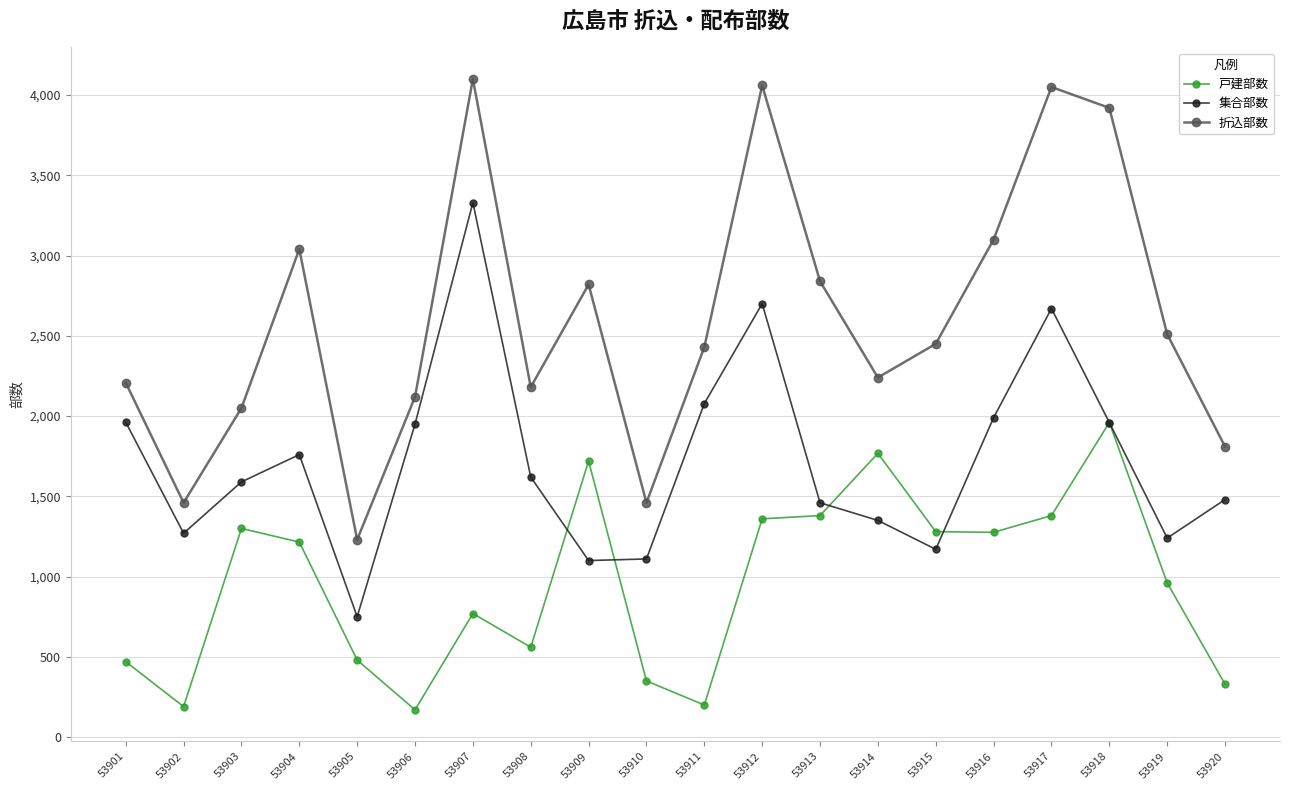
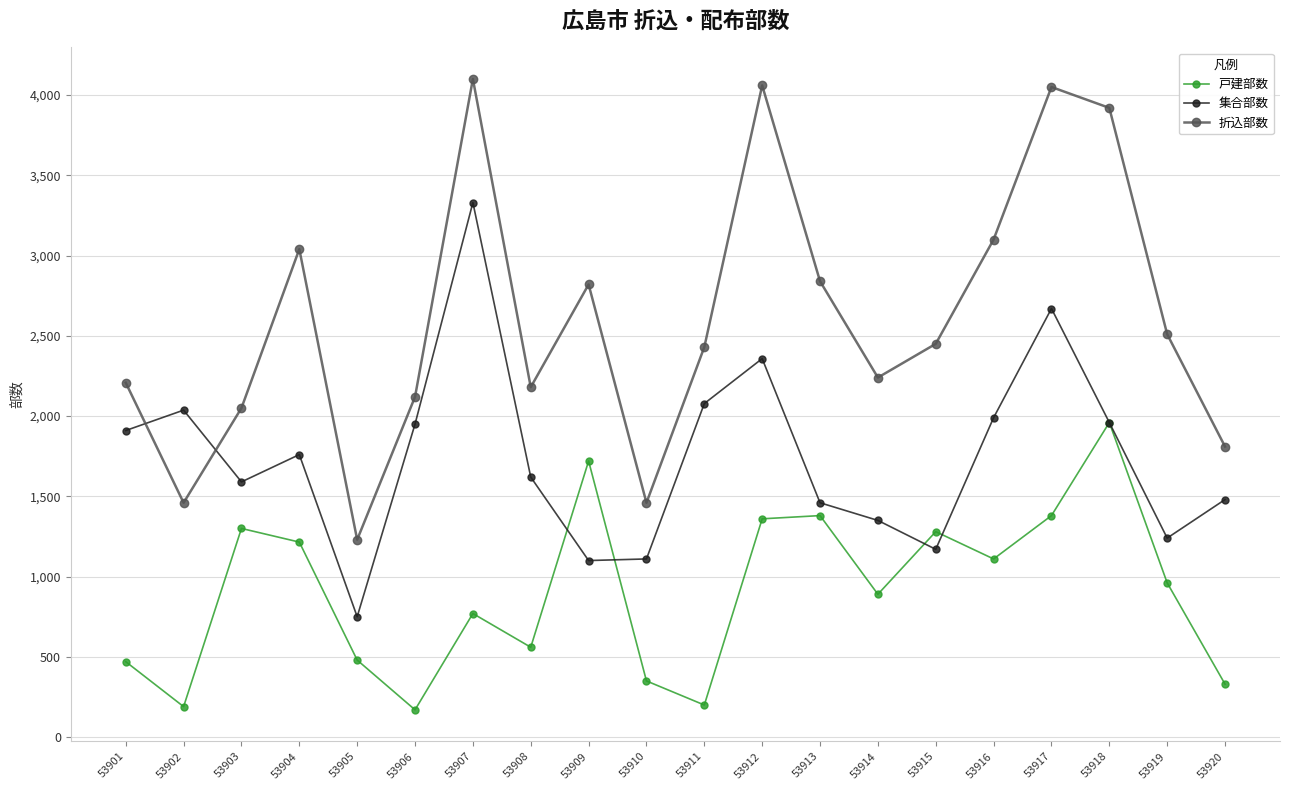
集合部数, 53901: 1,960 -> 1,910
集合部数, 53902: 1,270 -> 2,040
集合部数, 53912: 2,700 -> 2,360
戸建部数, 53914: 1,770 -> 890
戸建部数, 53916: 1,280 -> 1,110
